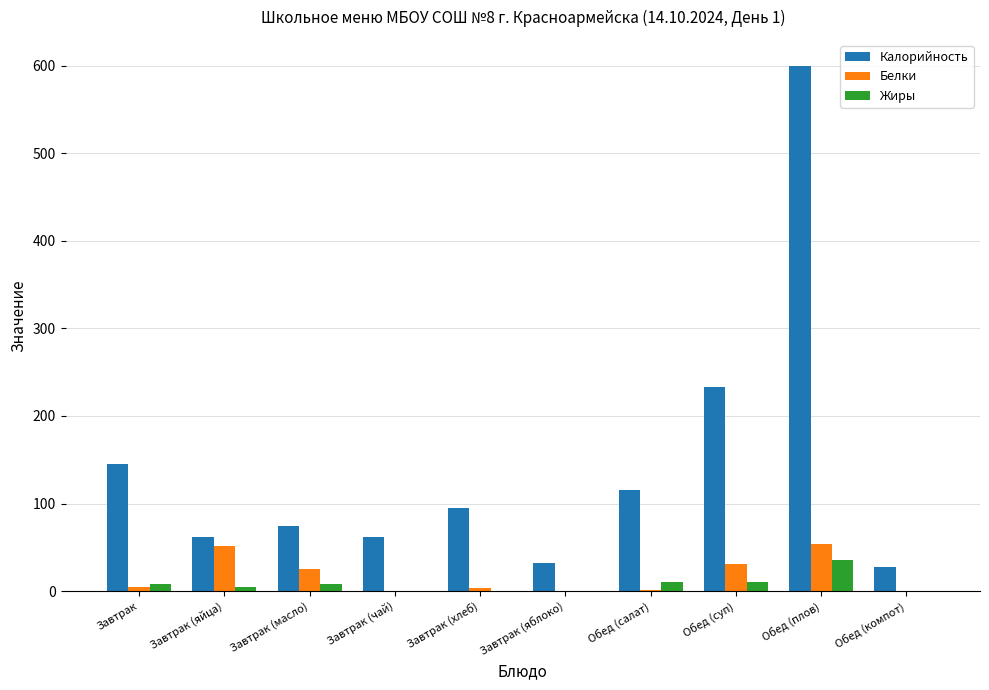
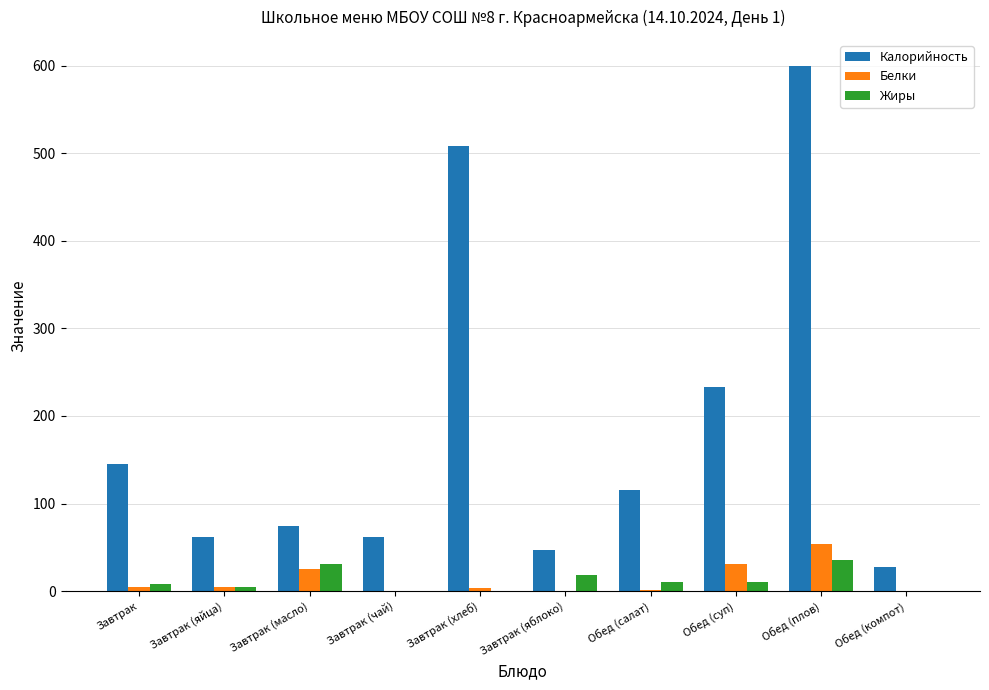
Белки, Завтрак (яйца): 50 -> 0
Жиры, Завтрак (масло): 10 -> 30
Калорийность, Завтрак (хлеб): 90 -> 510
Калорийность, Завтрак (яблоко): 30 -> 50
Жиры, Завтрак (яблоко): 0 -> 20
